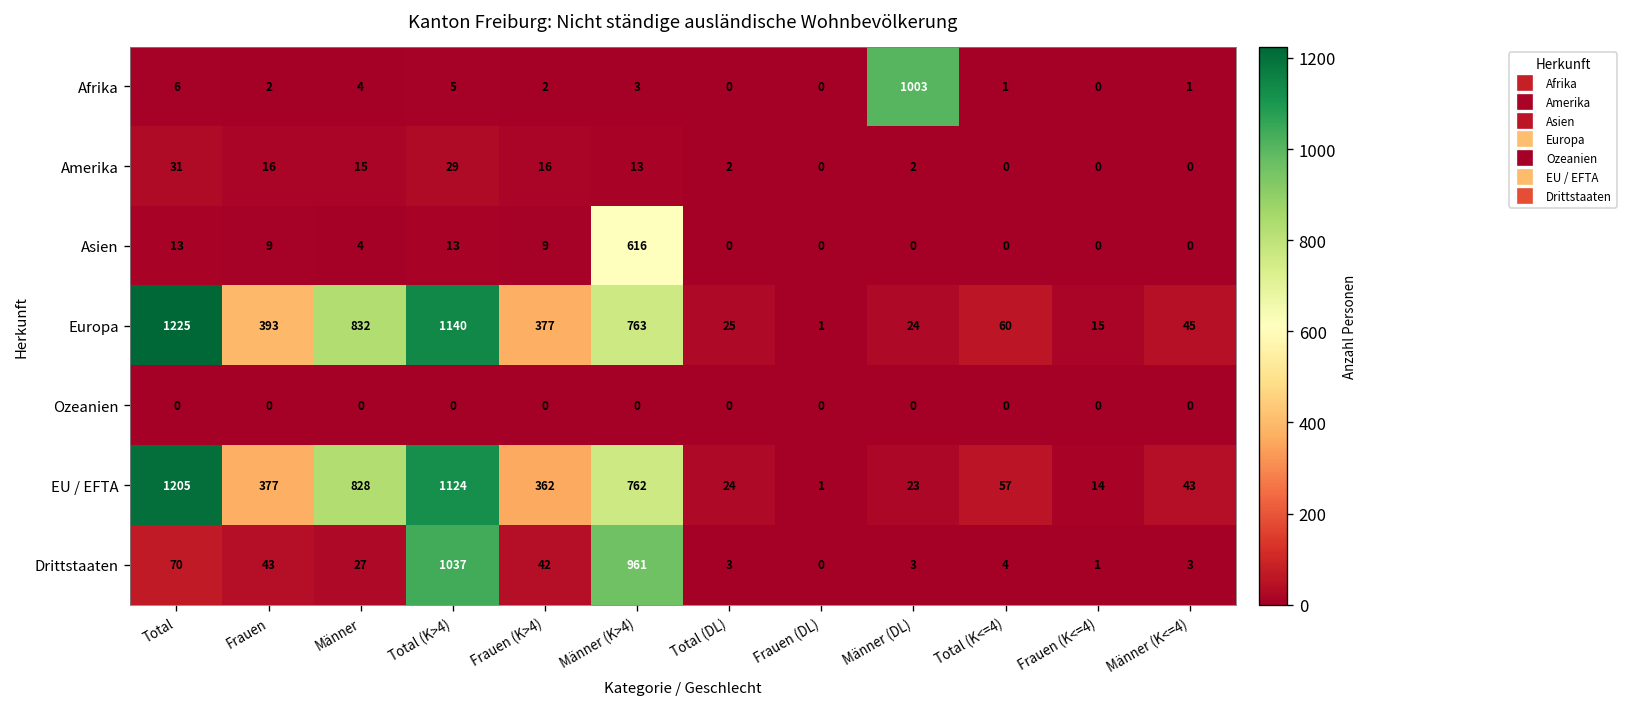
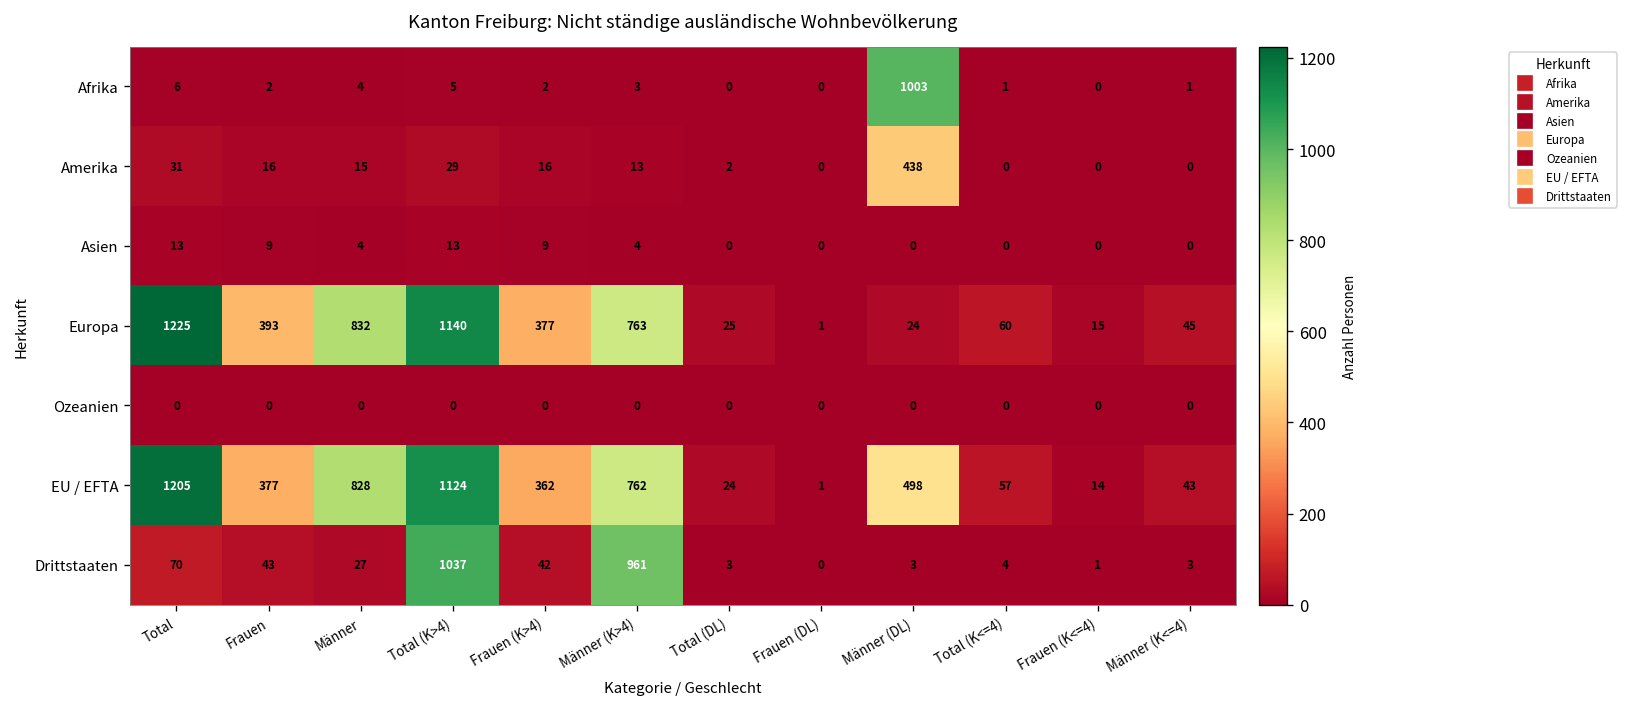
Amerika, Männer (DL): 2 -> 438
Asien, Männer (K>4): 616 -> 4
EU / EFTA, Männer (DL): 23 -> 498
